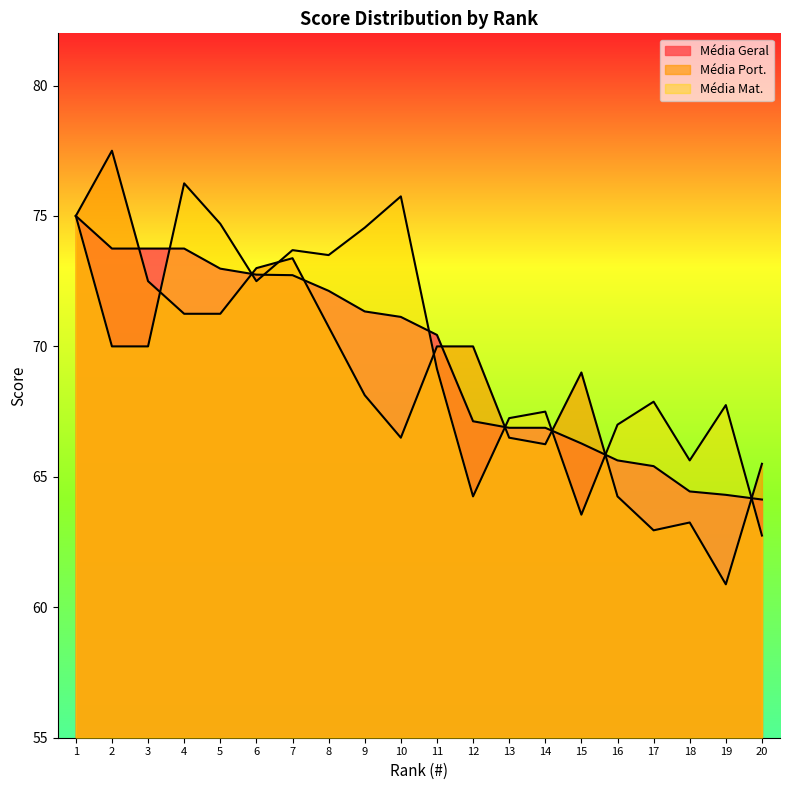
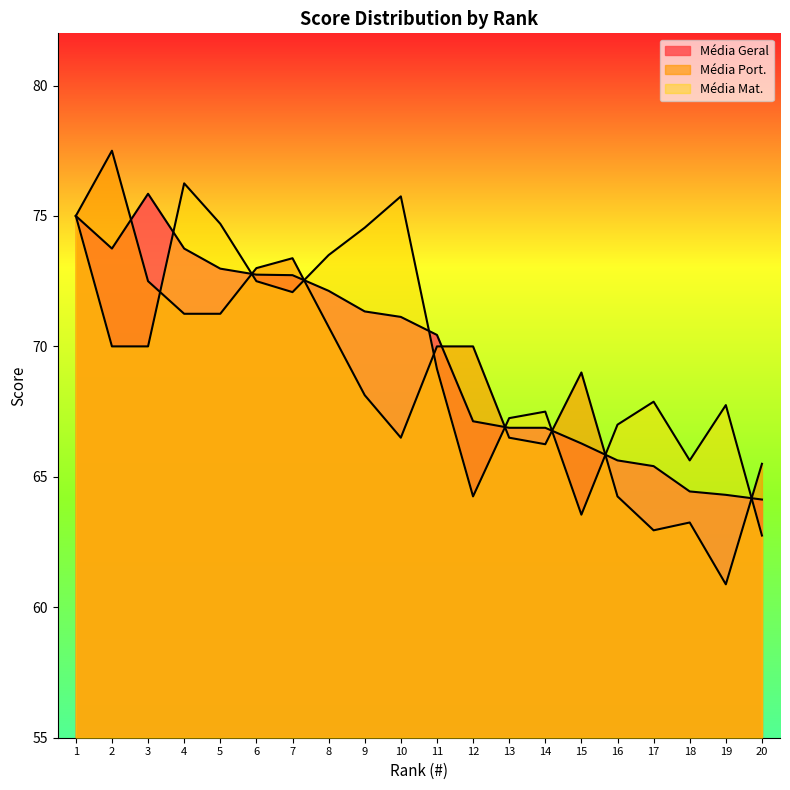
Média Geral, 3: 73.8 -> 75.9
Média Mat., 7: 73.7 -> 72.1
